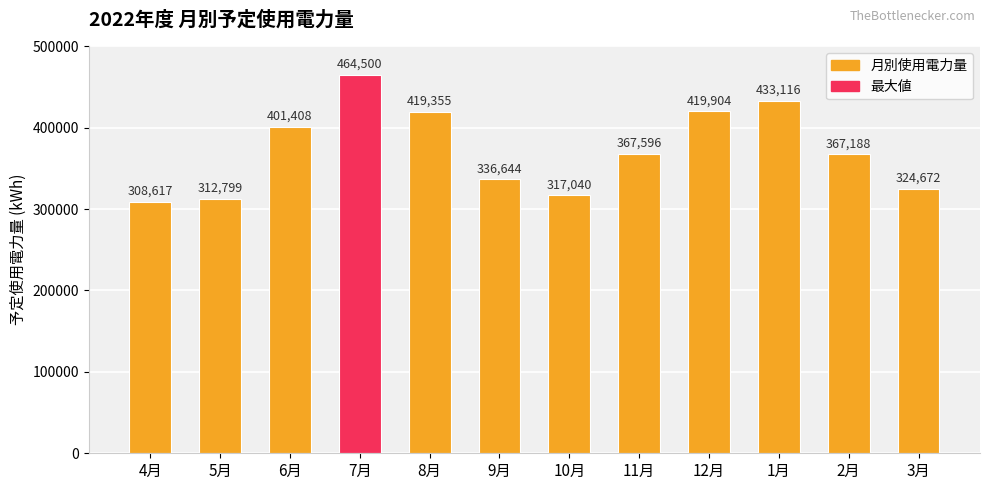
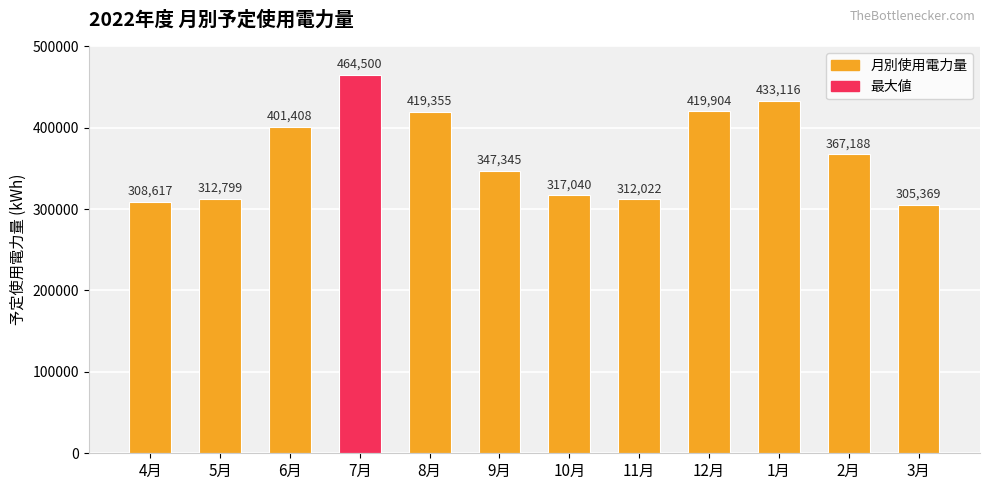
9月: 336,644 -> 347,345
11月: 367,596 -> 312,022
3月: 324,672 -> 305,369
